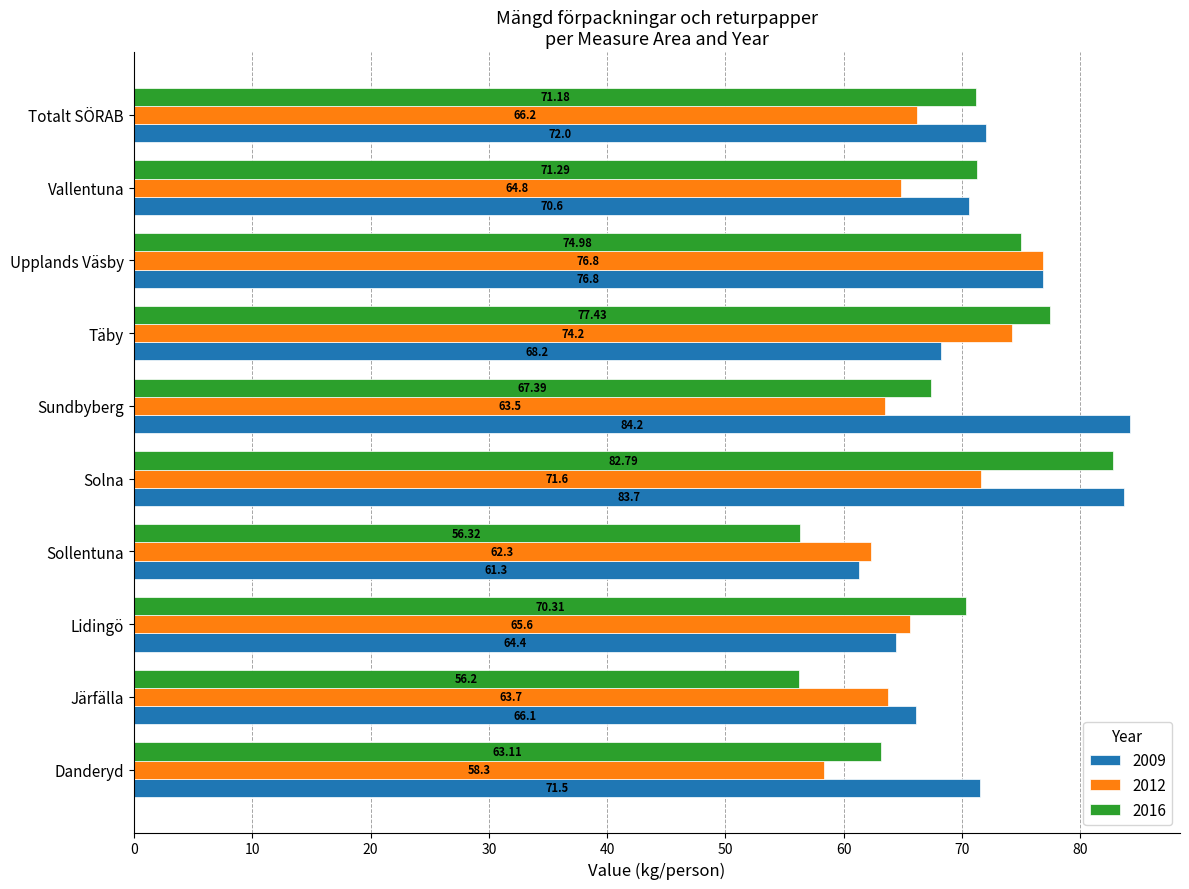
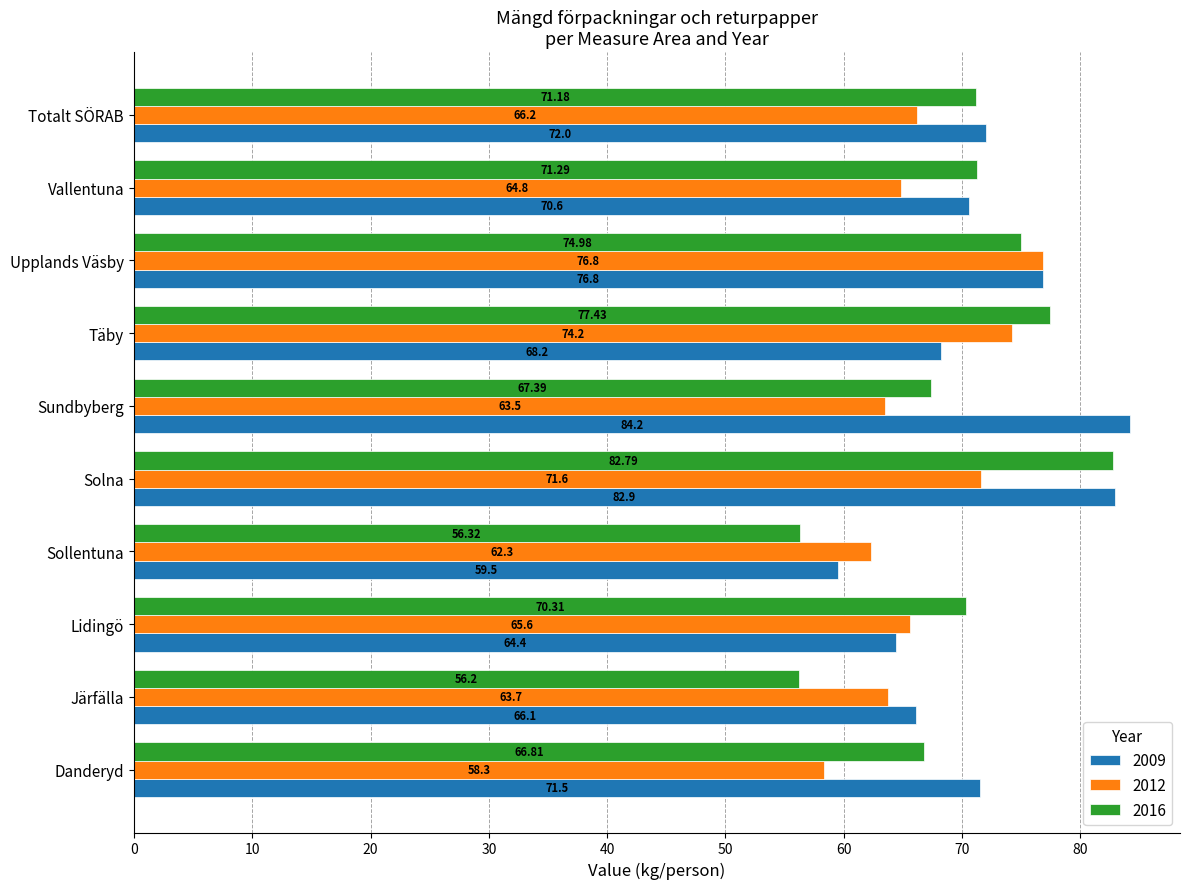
2009, Solna: 83.7 -> 82.9
2009, Sollentuna: 61.3 -> 59.5
2016, Danderyd: 63.11 -> 66.81
